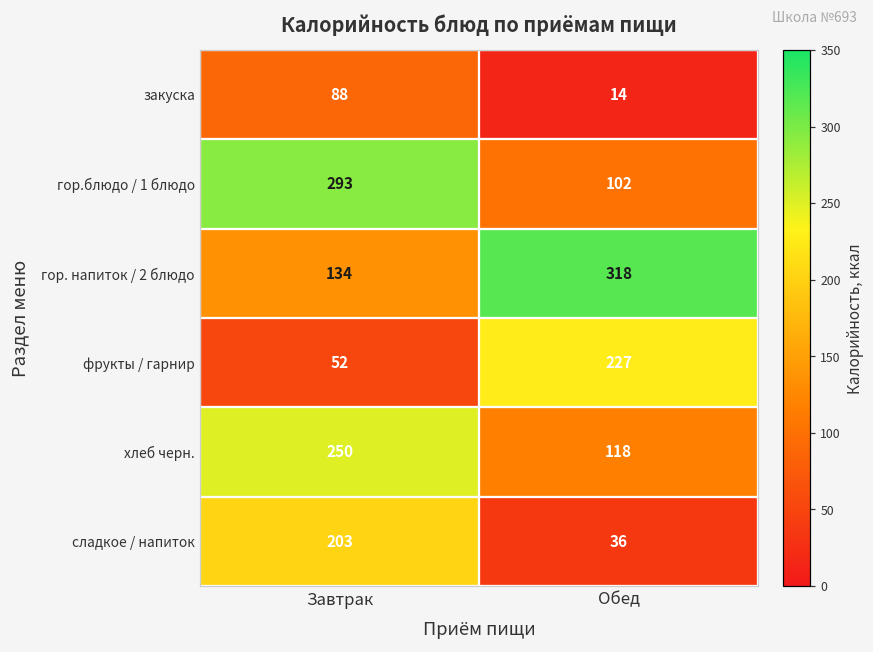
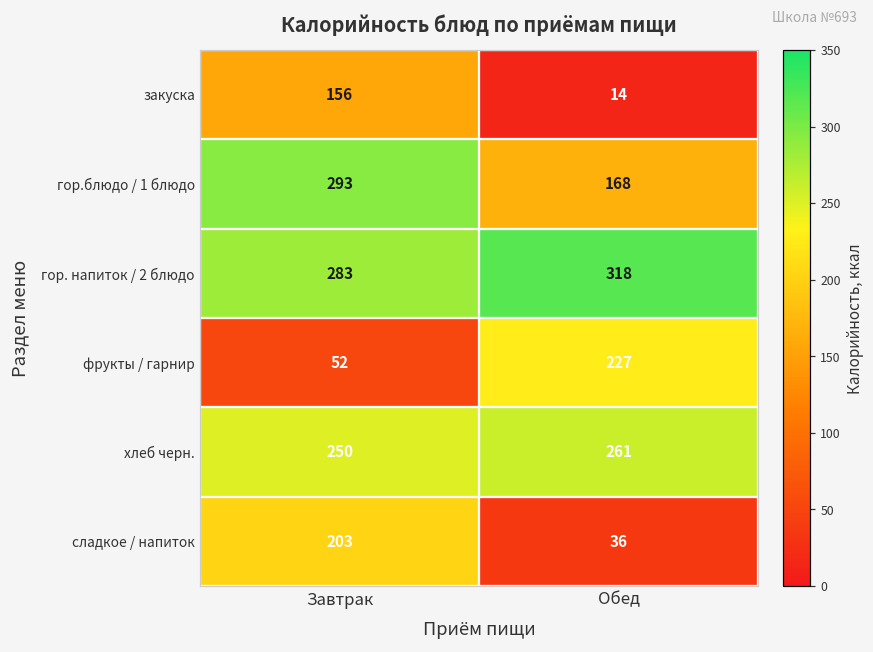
закуска, Завтрак: 88 -> 156
гор.блюдо / 1 блюдо, Обед: 102 -> 168
гор. напиток / 2 блюдо, Завтрак: 134 -> 283
хлеб черн., Обед: 118 -> 261
